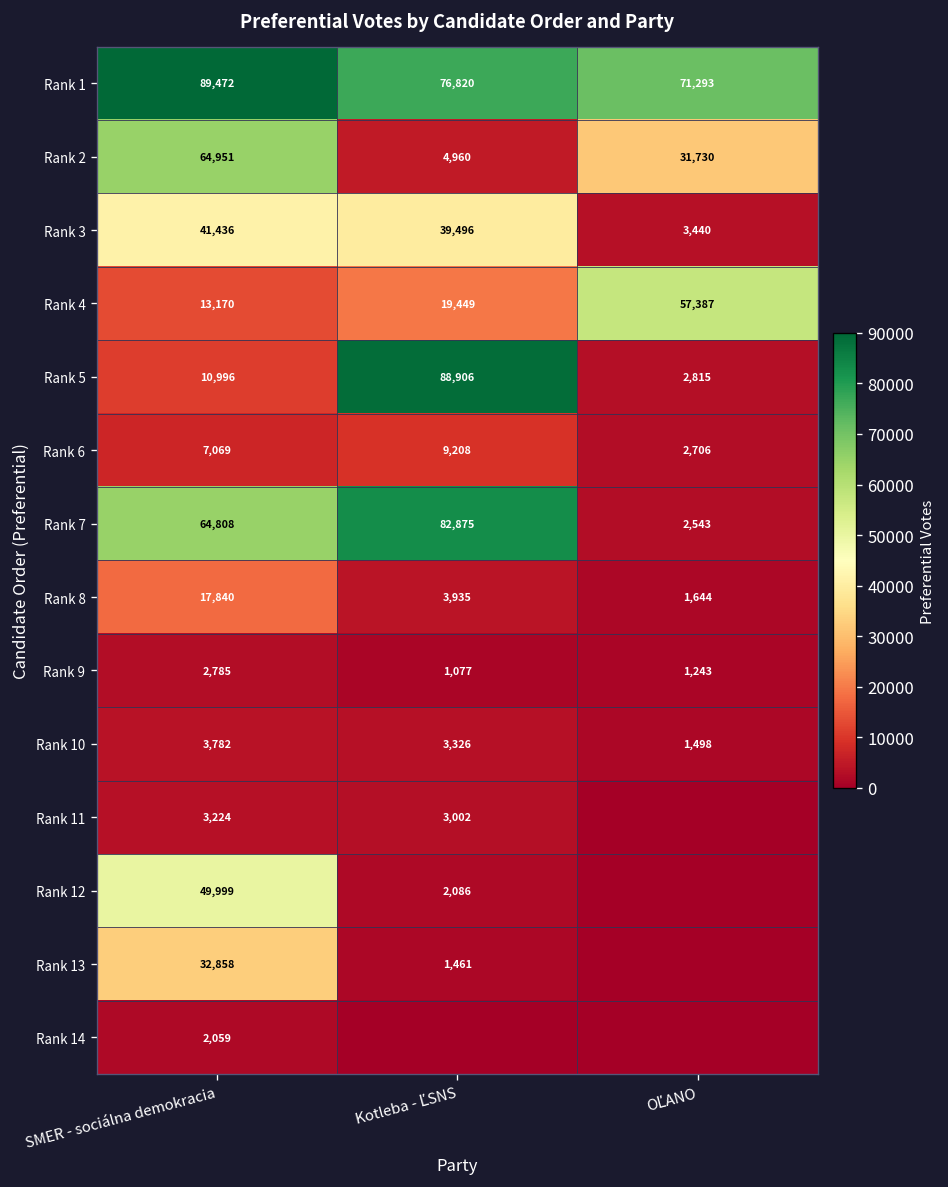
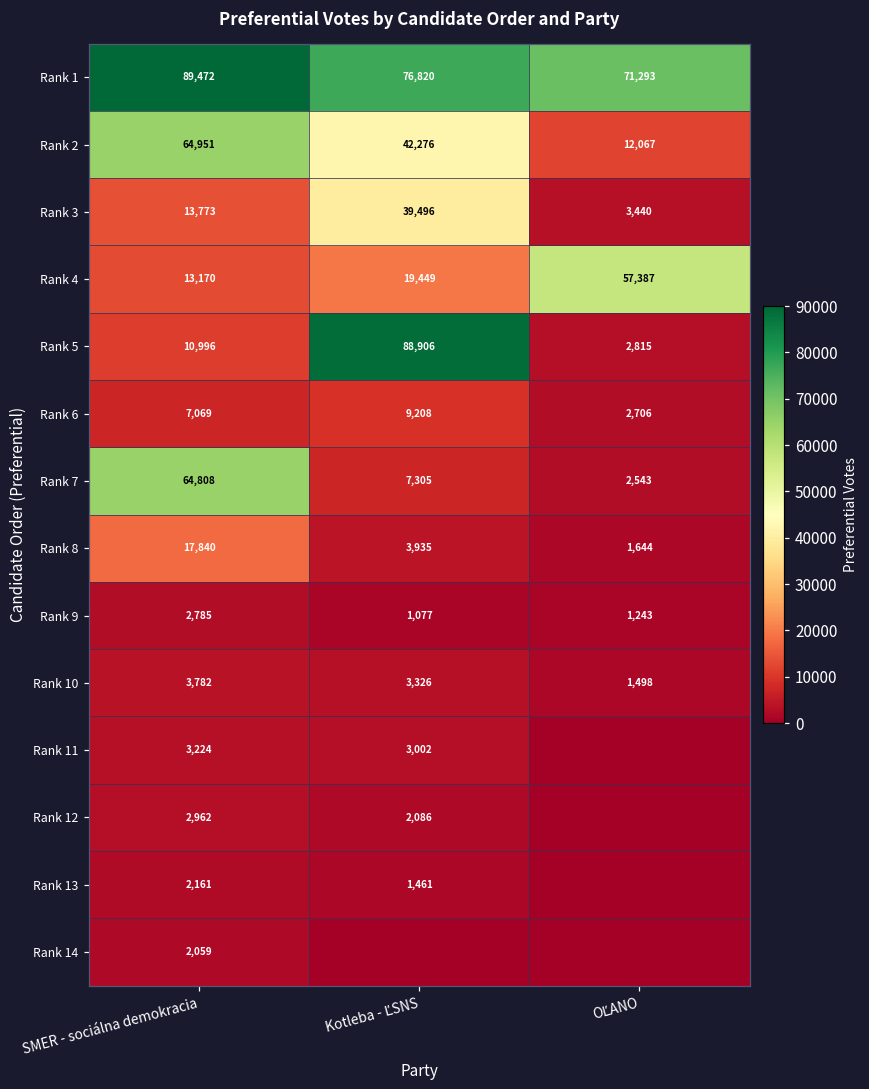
Rank 2, Kotleba - ĽSNS: 4,960 -> 42,276
Rank 2, OĽANO: 31,730 -> 12,067
Rank 3, SMER - sociálna demokracia: 41,436 -> 13,773
Rank 7, Kotleba - ĽSNS: 82,875 -> 7,305
Rank 12, SMER - sociálna demokracia: 49,999 -> 2,962
Rank 13, SMER - sociálna demokracia: 32,858 -> 2,161
